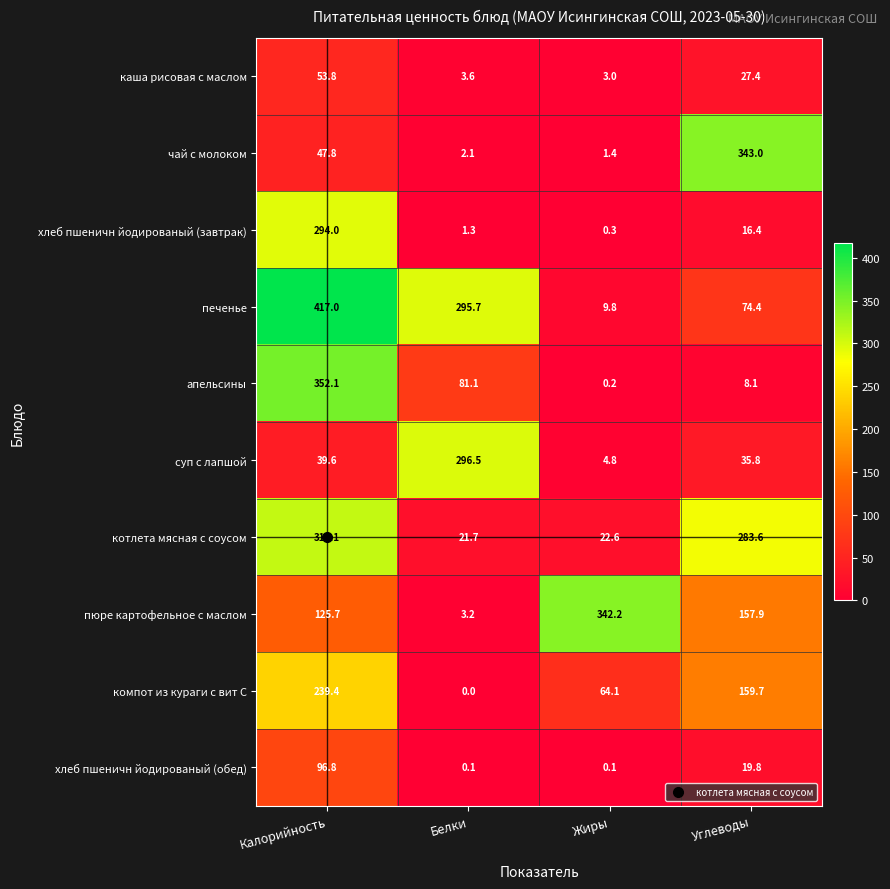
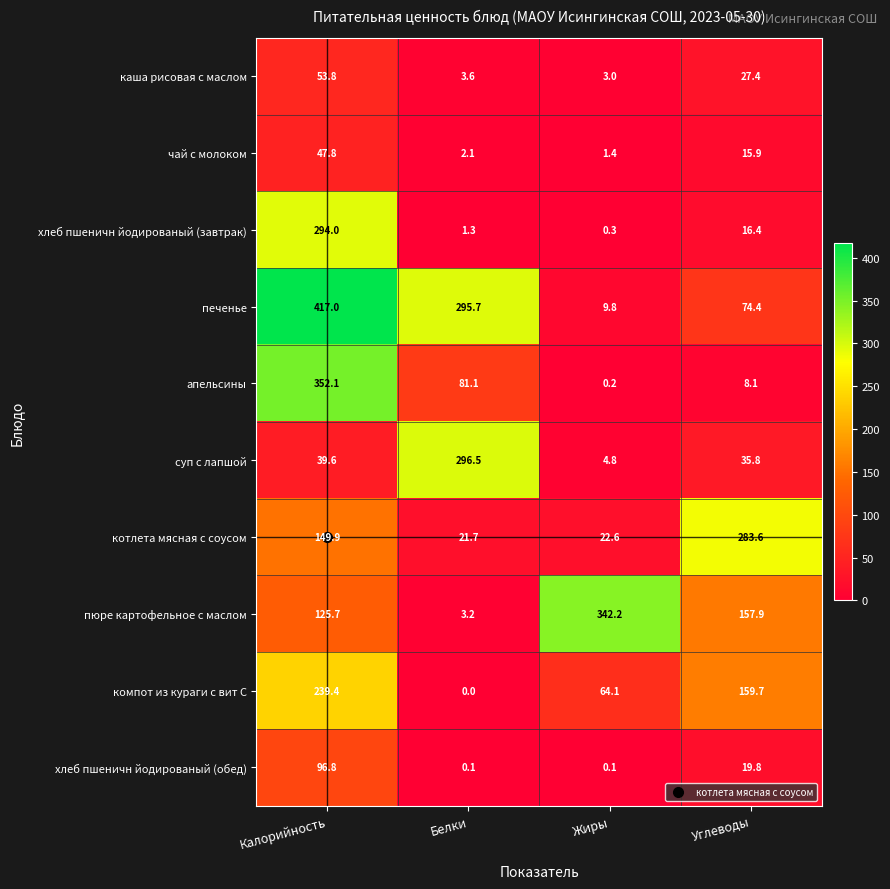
чай с молоком, Углеводы: 343.0 -> 15.9
котлета мясная с соусом, Калорийность: 310.1 -> 149.9
